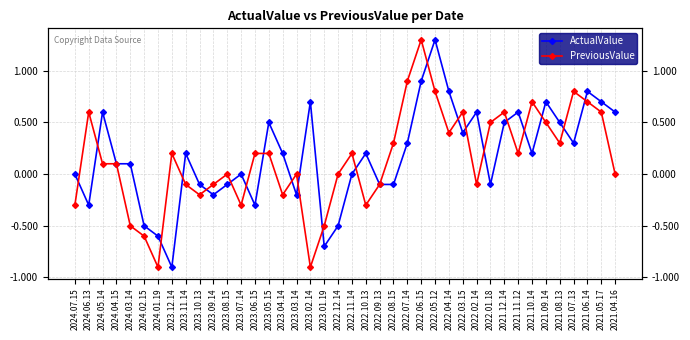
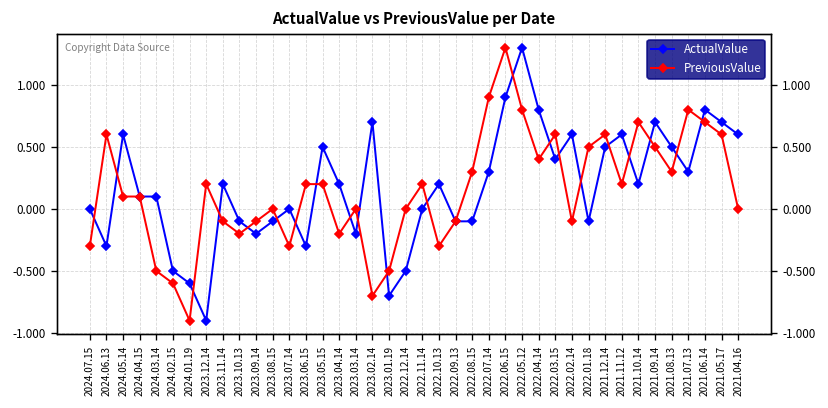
PreviousValue, 2023.02.14: -0.9 -> -0.7
